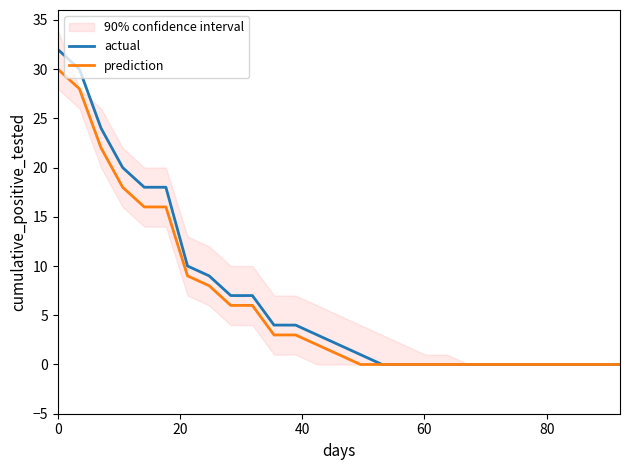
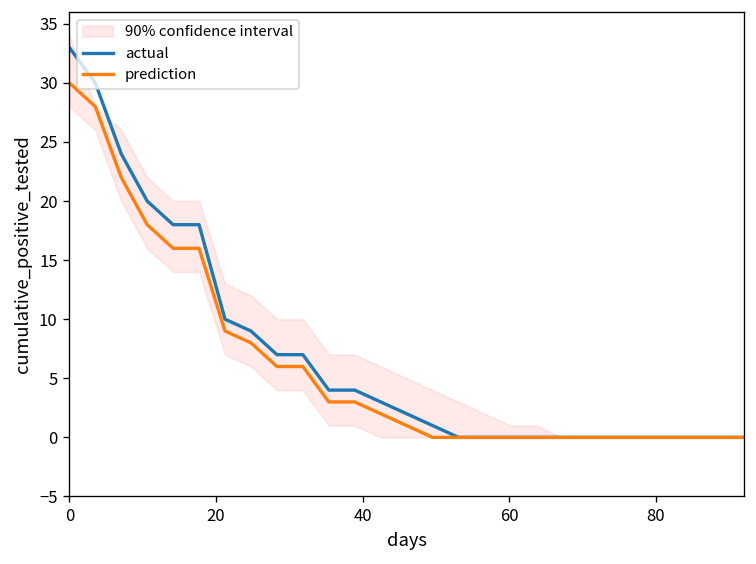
actual, 0: 32 -> 33
